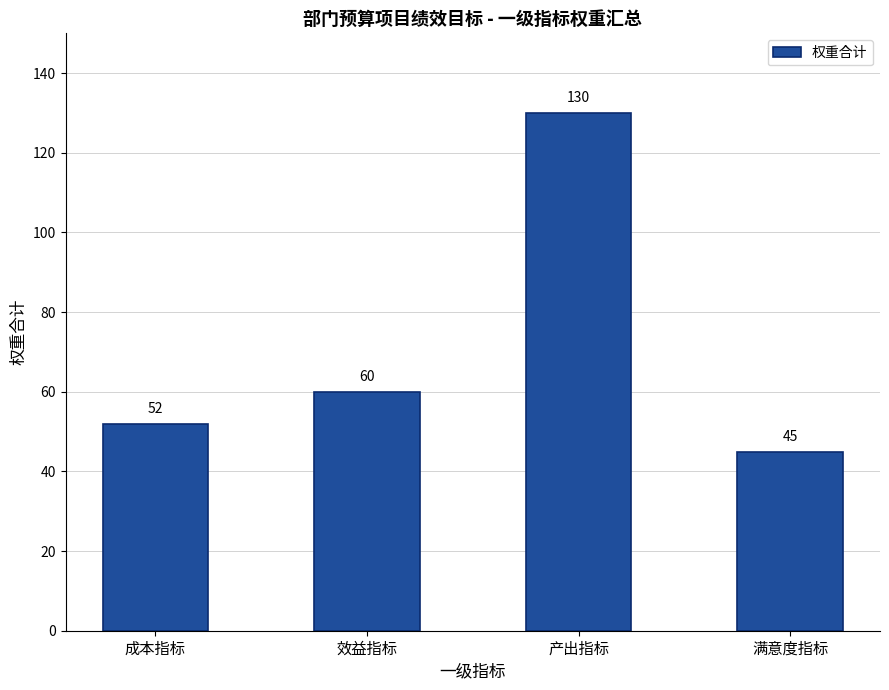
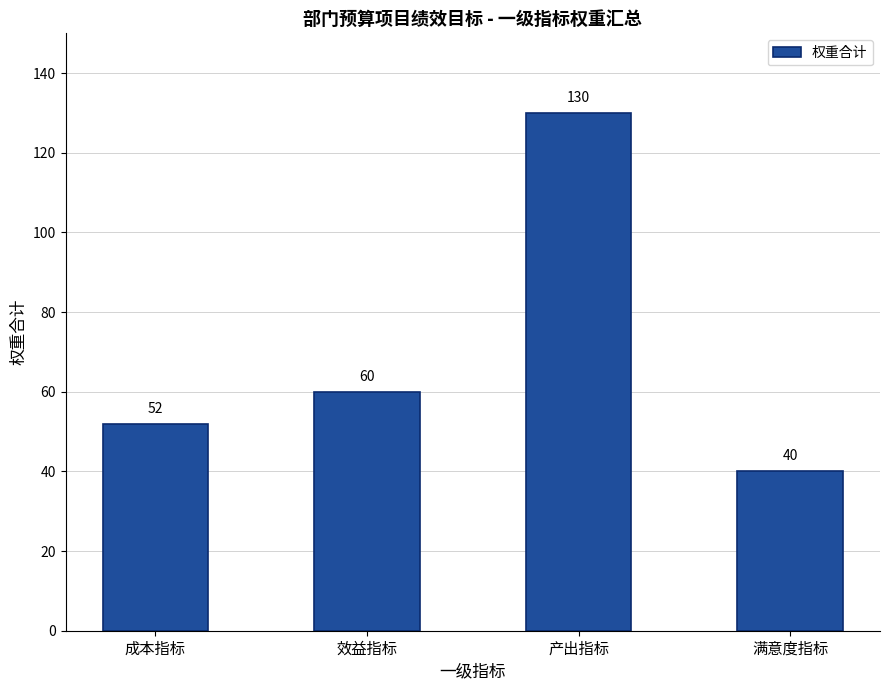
满意度指标: 45 -> 40
